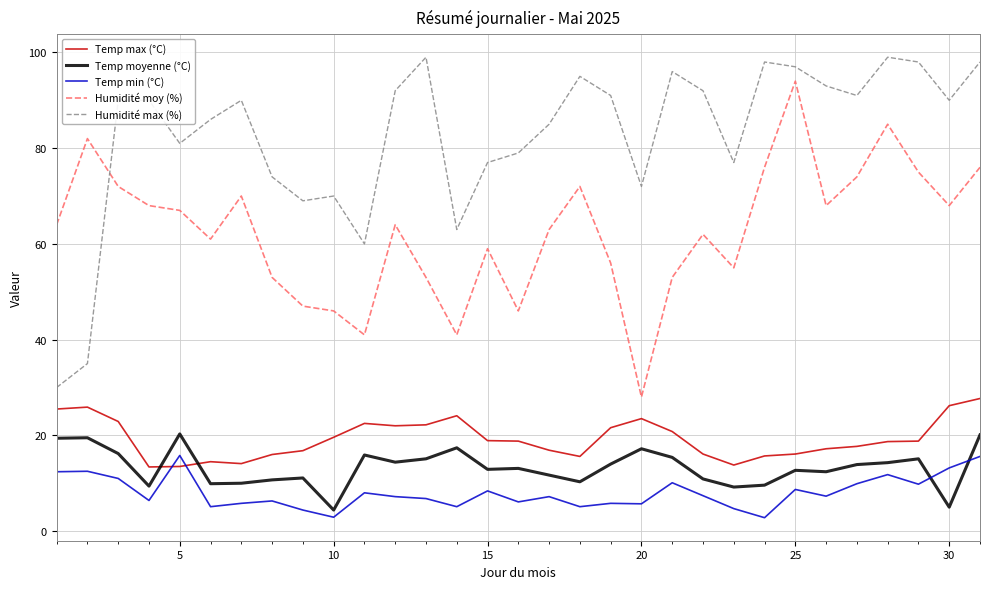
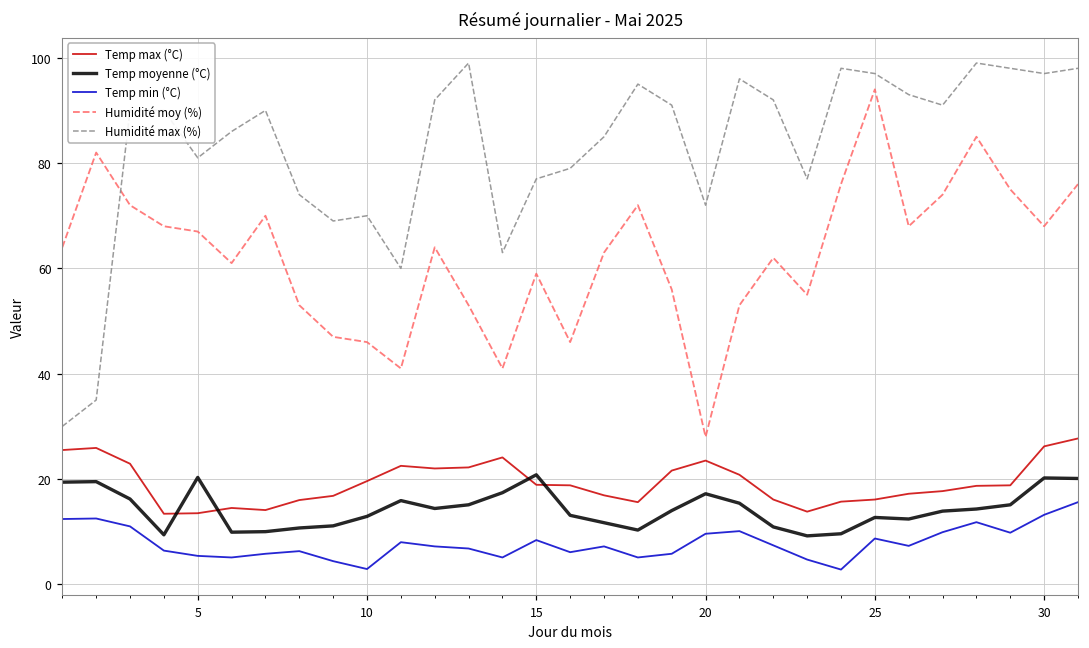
Temp min (°C), 5: 16 -> 5
Temp moyenne (°C), 10: 4 -> 13
Temp moyenne (°C), 15: 13 -> 21
Temp min (°C), 20: 6 -> 10
Temp moyenne (°C), 30: 5 -> 20
Humidité max (%), 30: 90 -> 97
